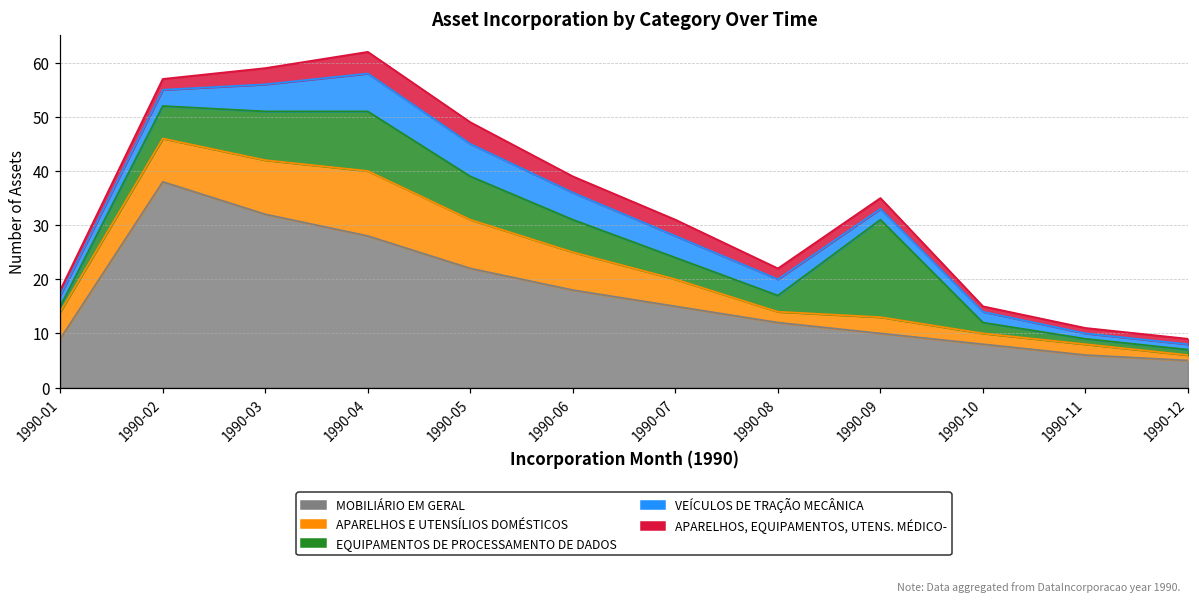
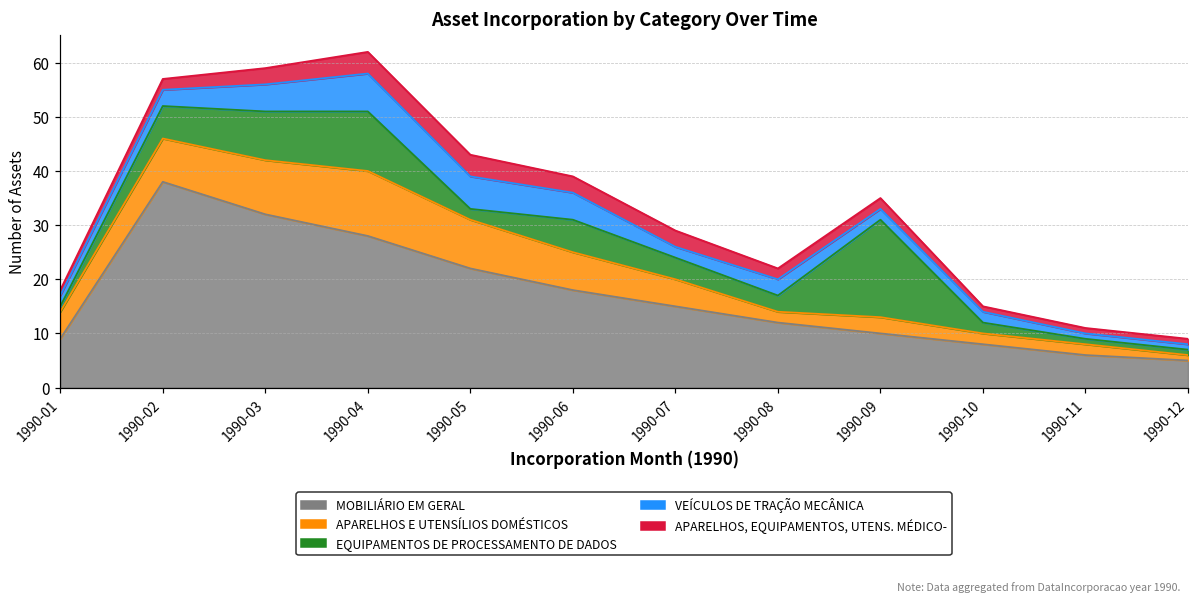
EQUIPAMENTOS DE PROCESSAMENTO DE DADOS, 1990-05: 8 -> 2
VEÍCULOS DE TRAÇÃO MECÂNICA, 1990-07: 4 -> 2
